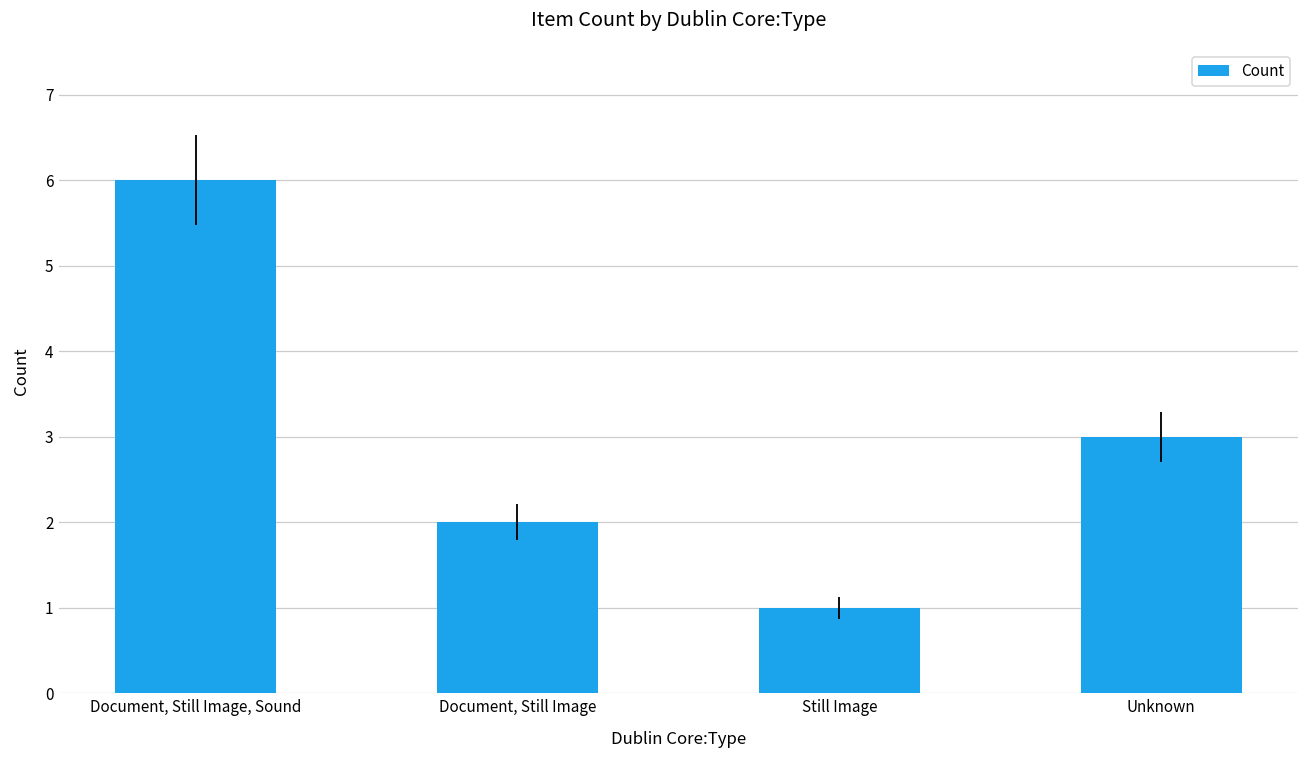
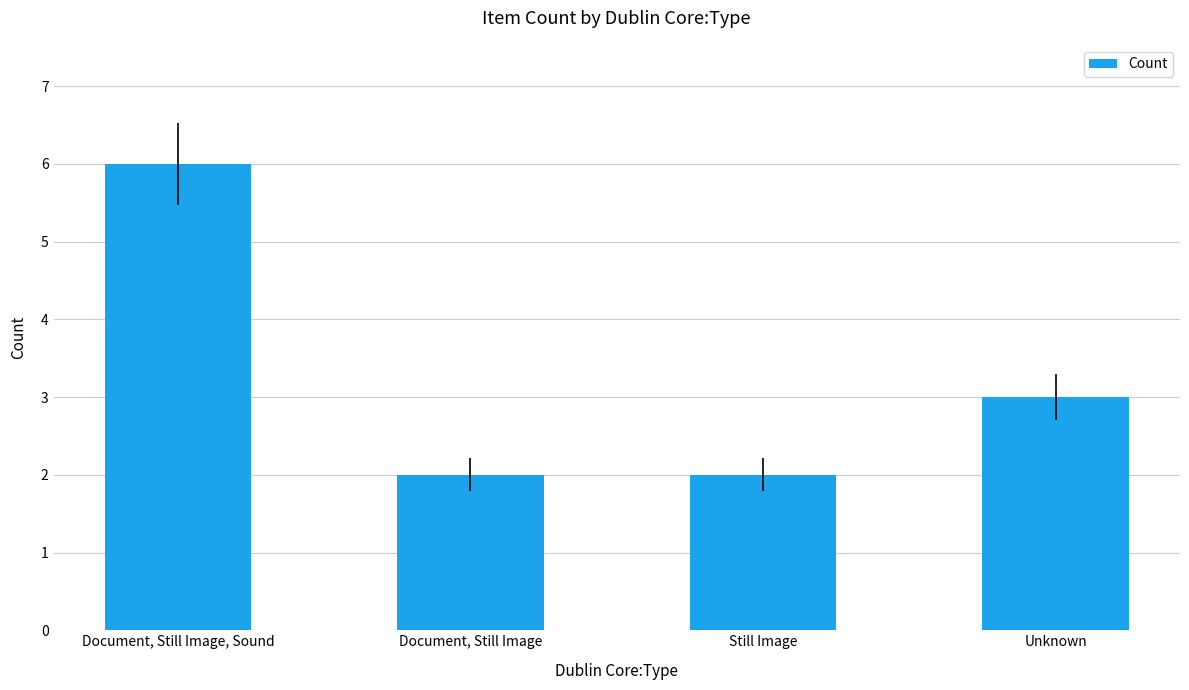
Still Image: 1 -> 2
